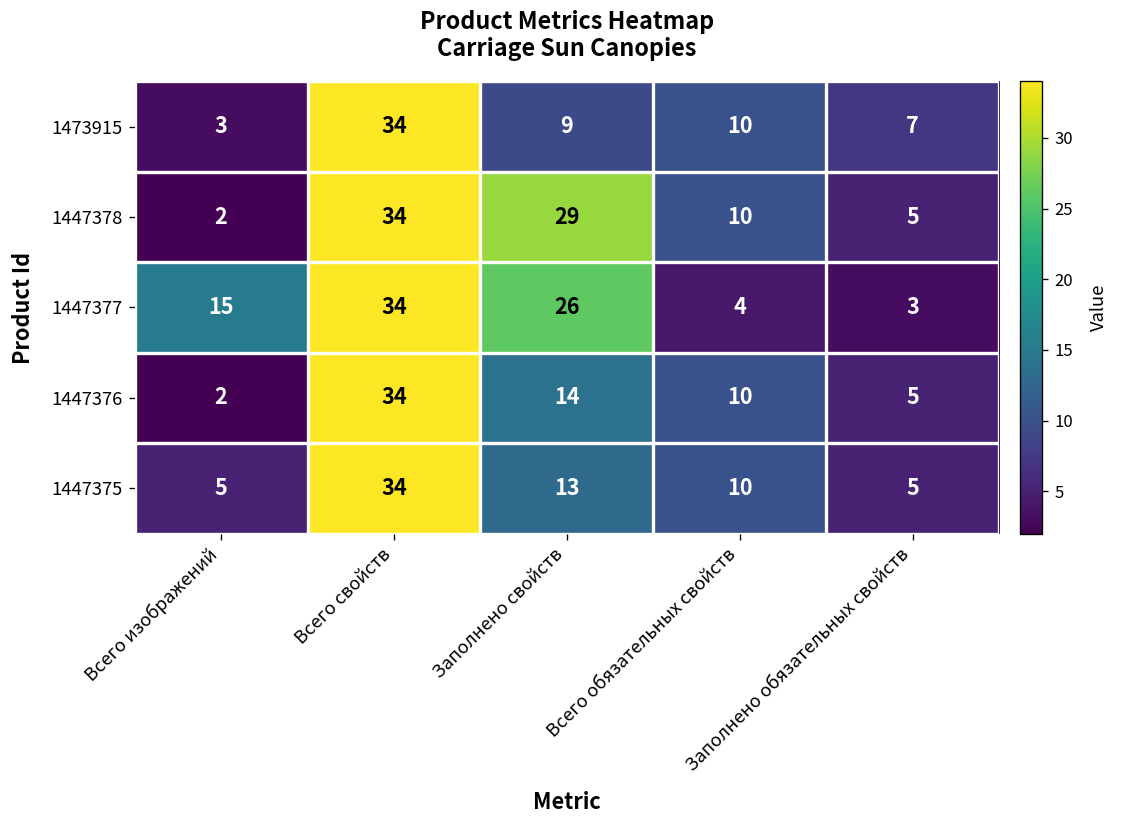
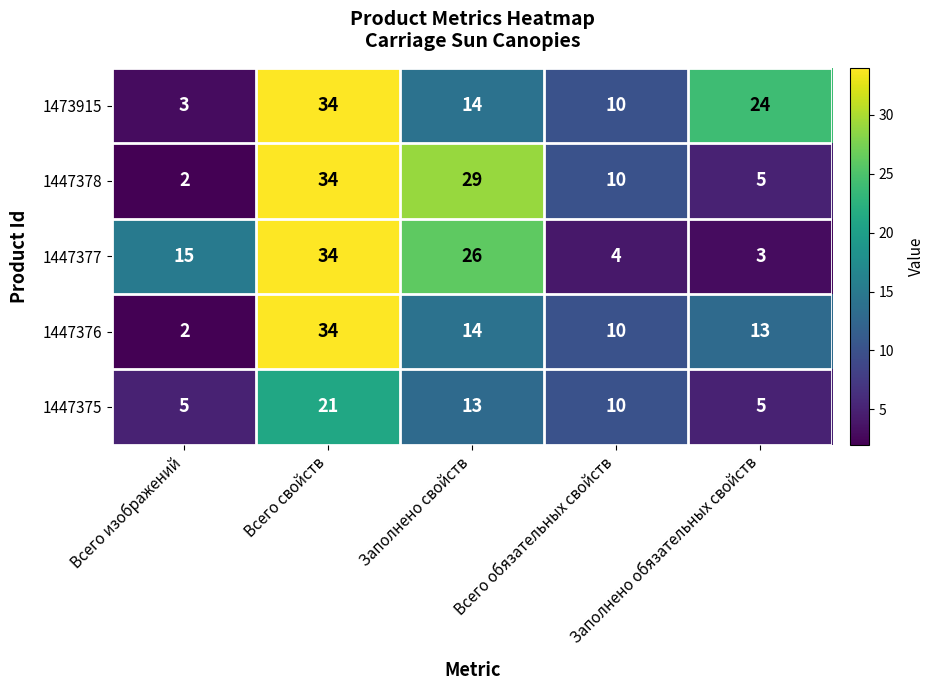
1473915, Заполнено свойств: 9 -> 14
1473915, Заполнено обязательных свойств: 7 -> 24
1447376, Заполнено обязательных свойств: 5 -> 13
1447375, Всего свойств: 34 -> 21
